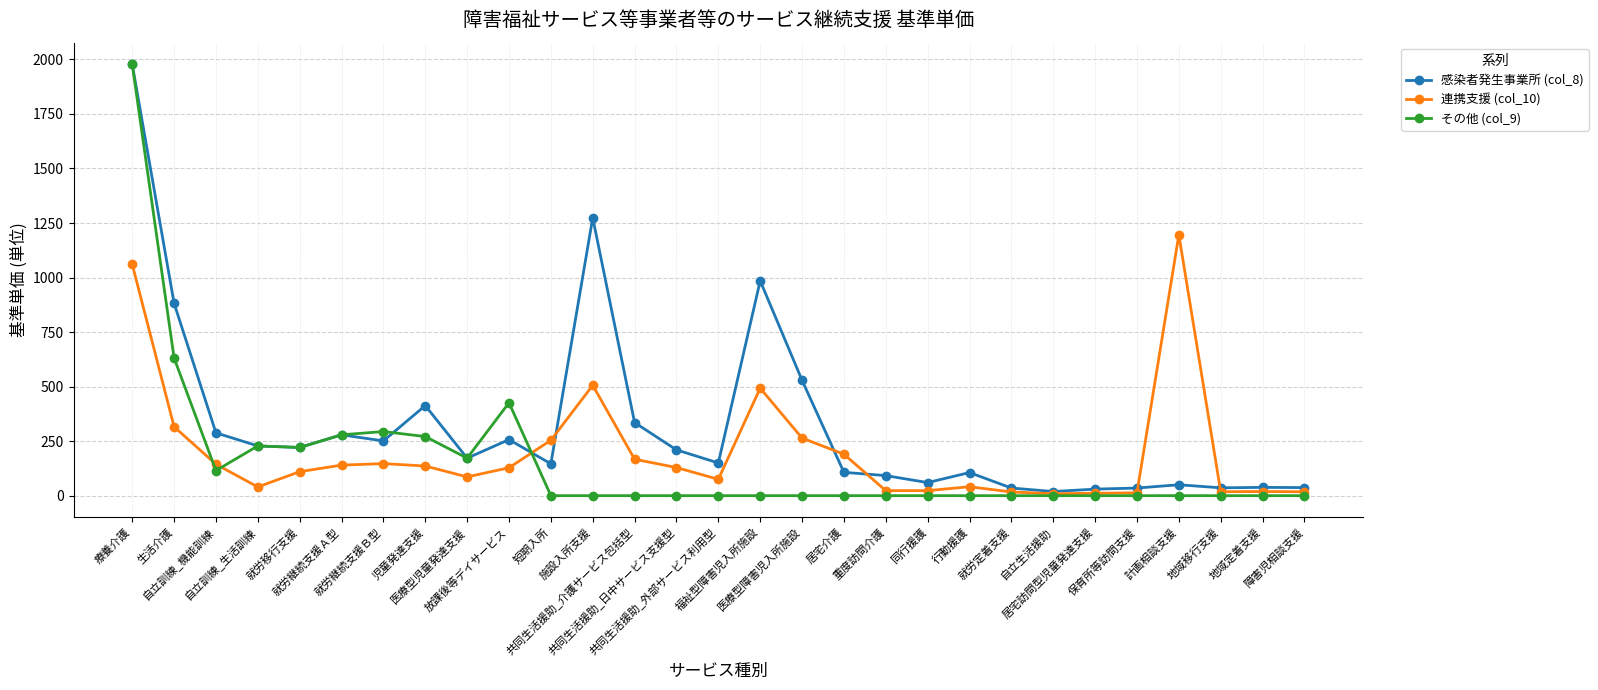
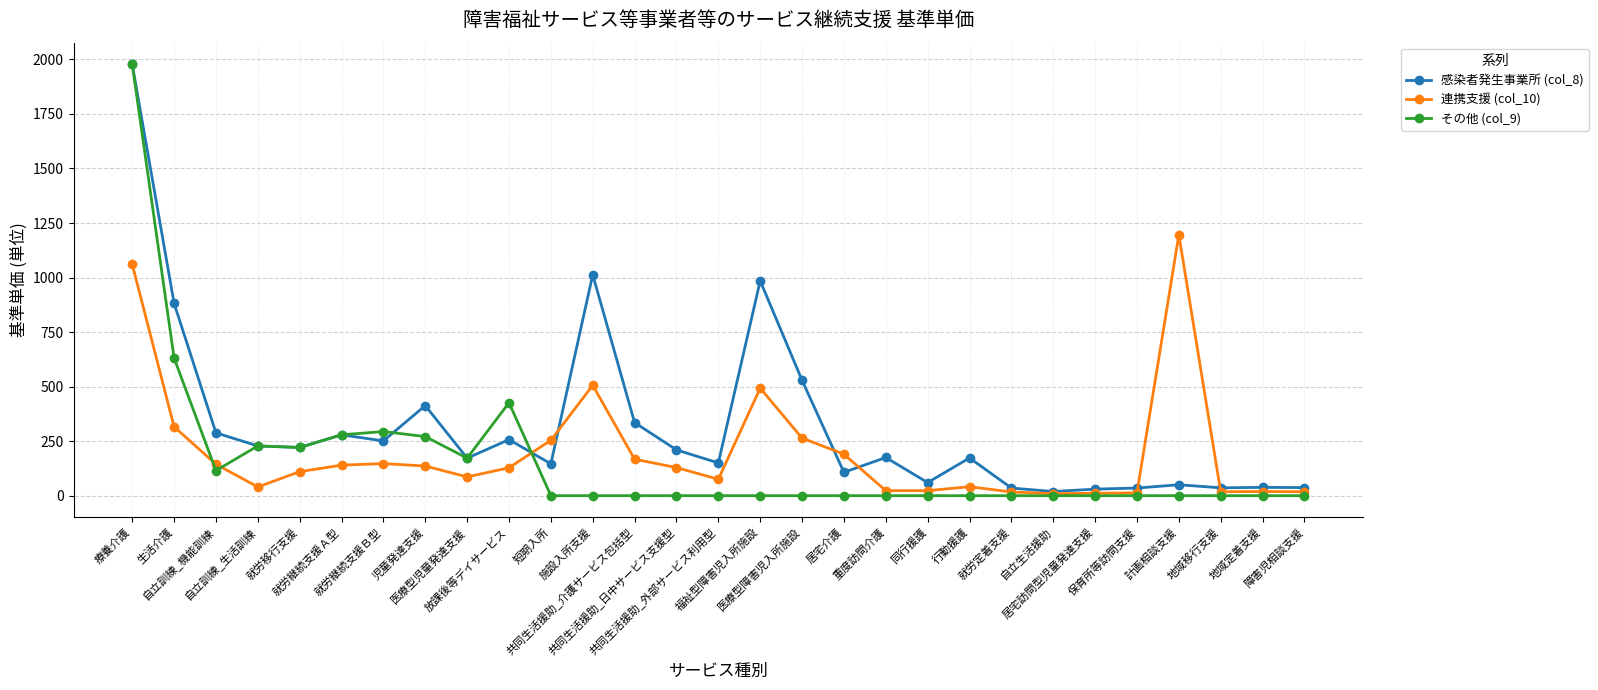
感染者発生事業所 (col_8), 施設入所支援: 1270 -> 1010
感染者発生事業所 (col_8), 重度訪問介護: 90 -> 180
感染者発生事業所 (col_8), 行動援護: 110 -> 170
